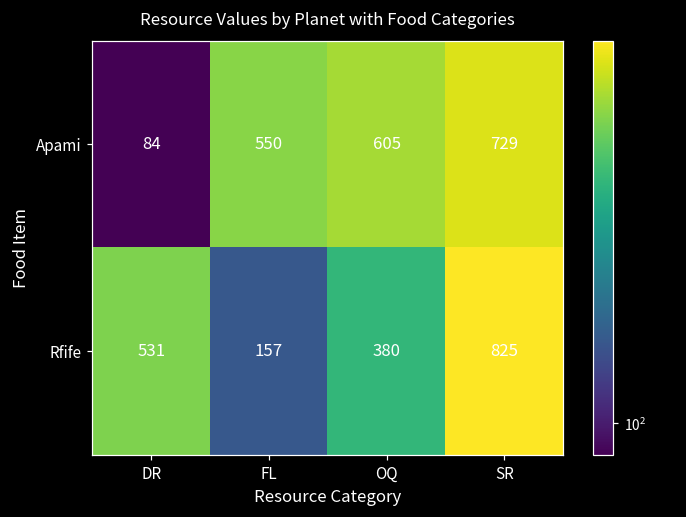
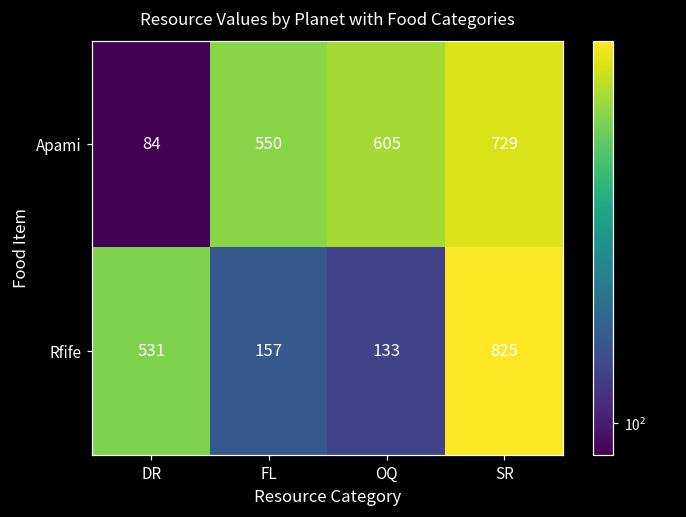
Rfife, OQ: 380 -> 133
